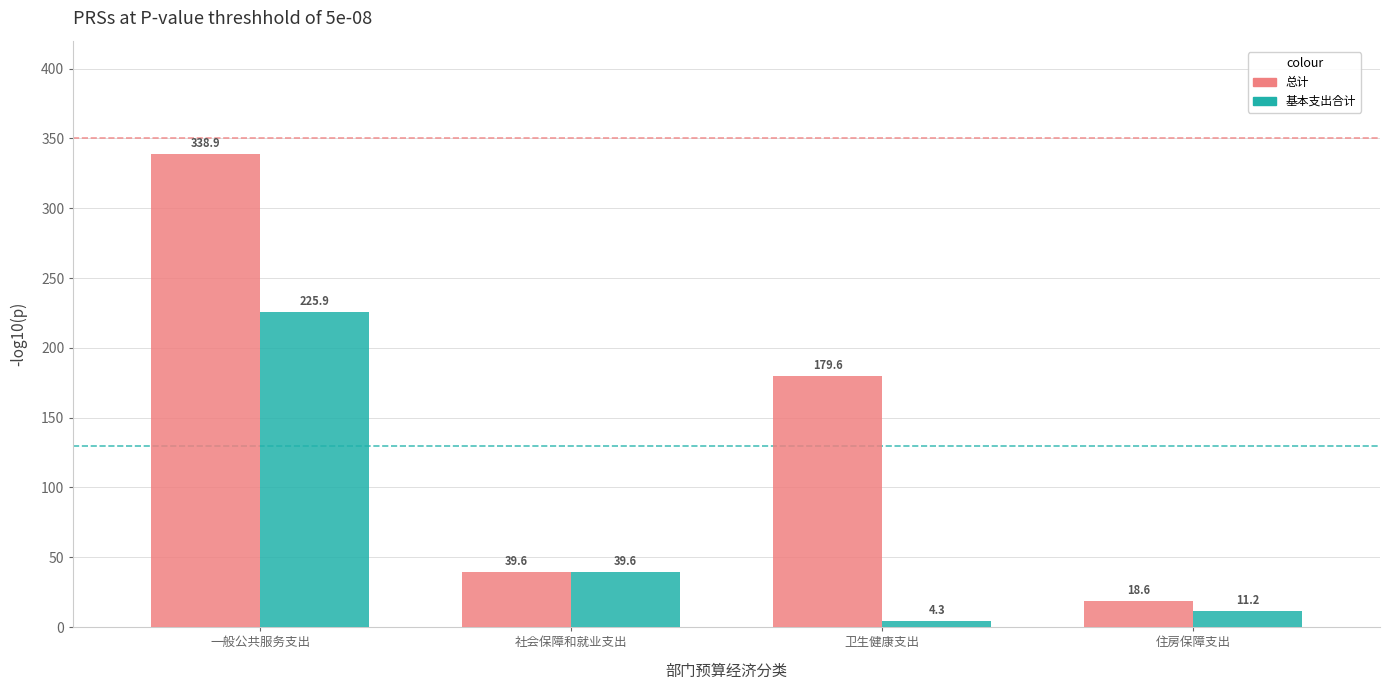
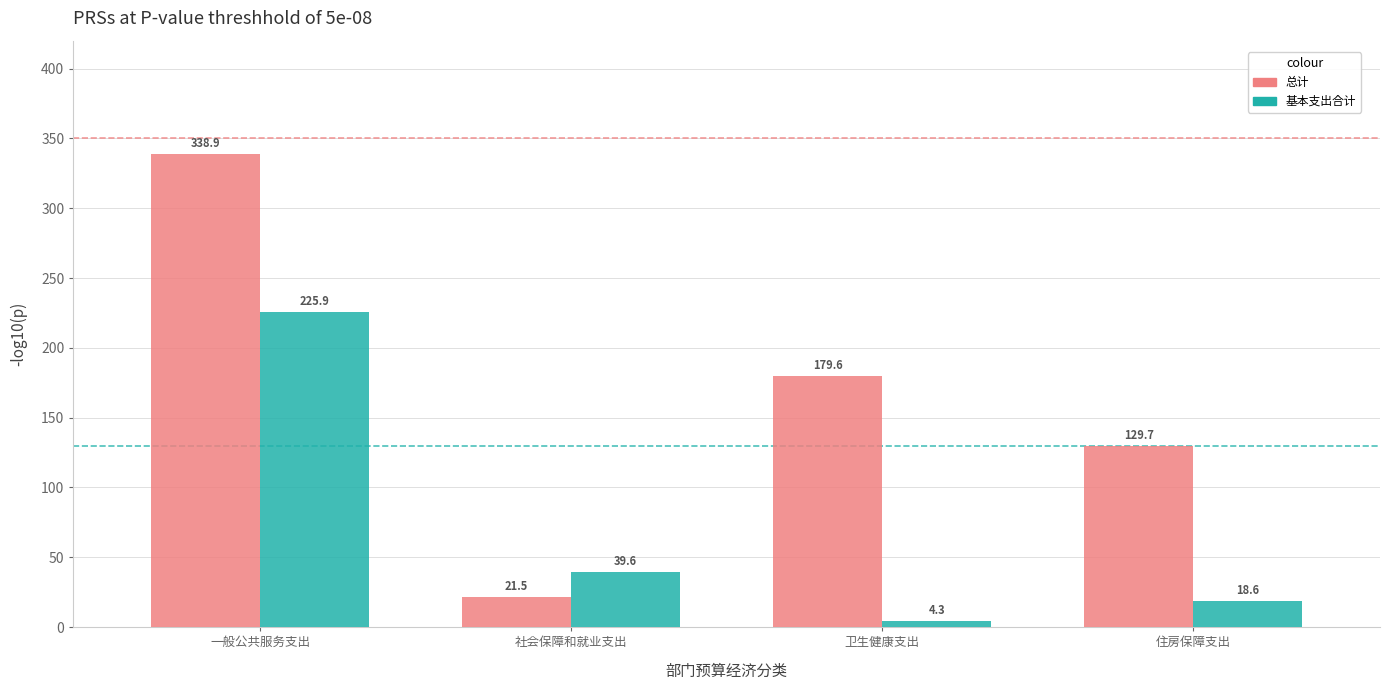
总计, 社会保障和就业支出: 39.6 -> 21.5
总计, 住房保障支出: 18.6 -> 129.7
基本支出合计, 住房保障支出: 11.2 -> 18.6
